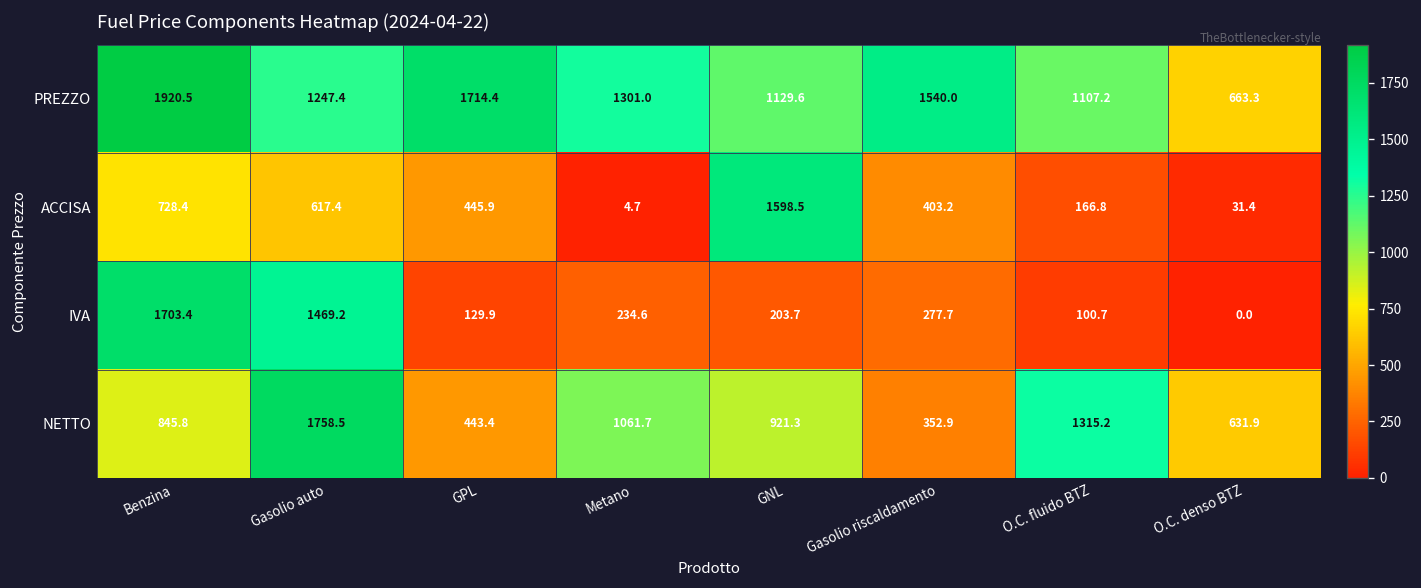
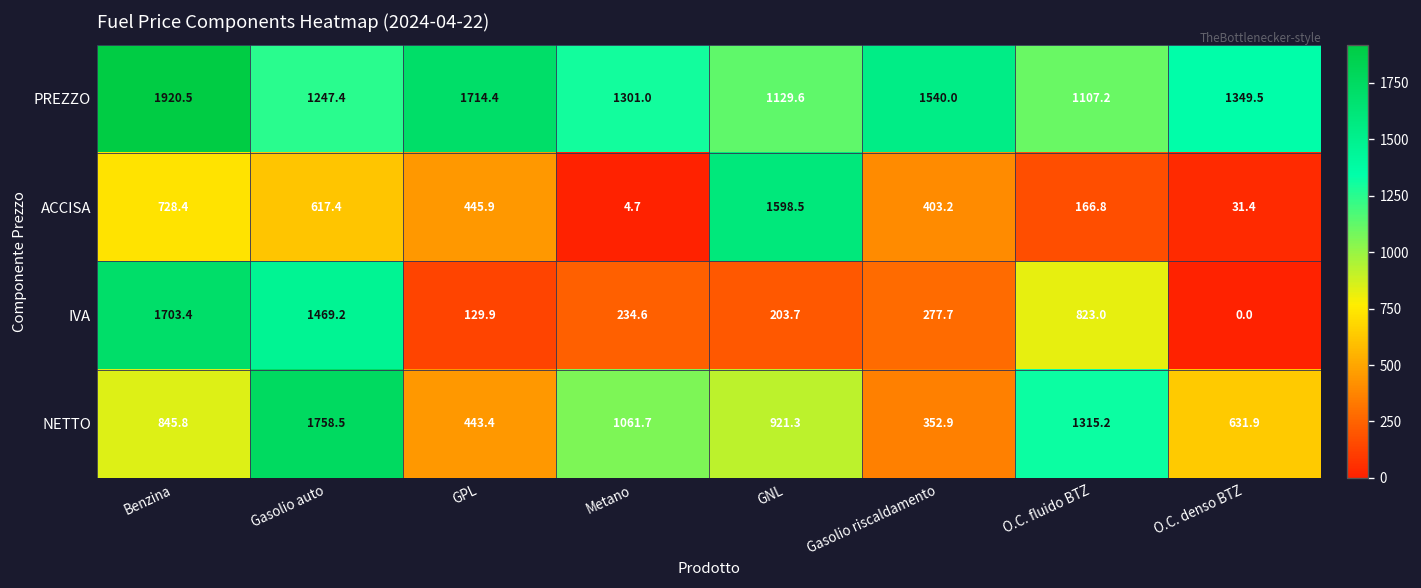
PREZZO, O.C. denso BTZ: 663.3 -> 1349.5
IVA, O.C. fluido BTZ: 100.7 -> 823.0
